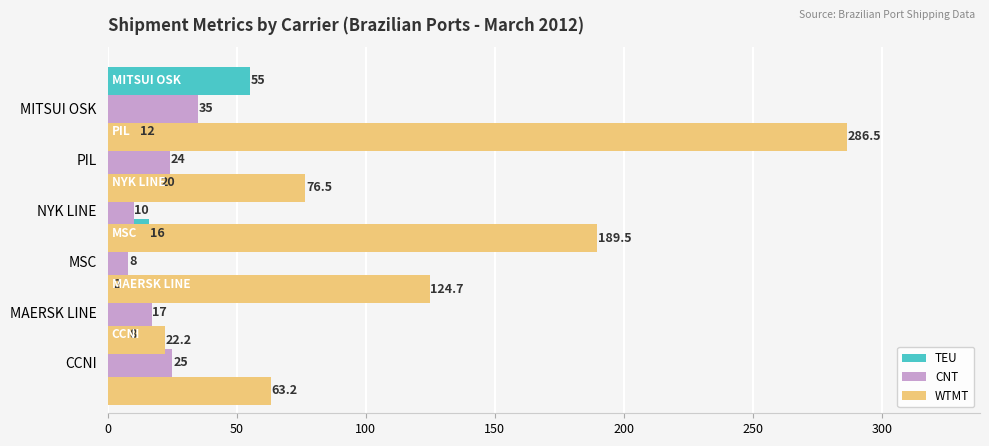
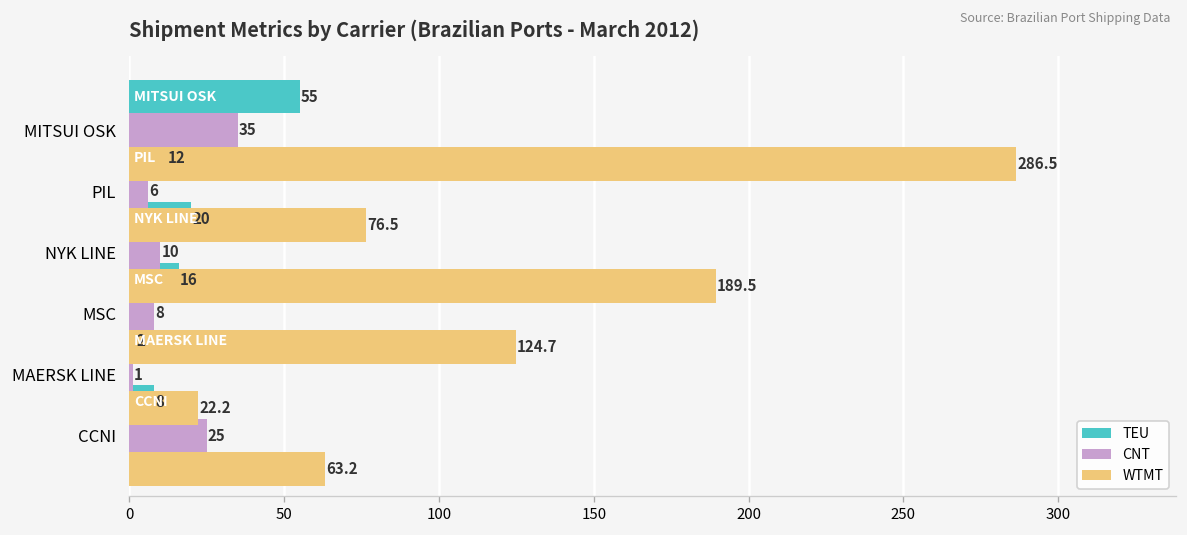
CNT, PIL: 24 -> 6
CNT, MAERSK LINE: 17 -> 1
